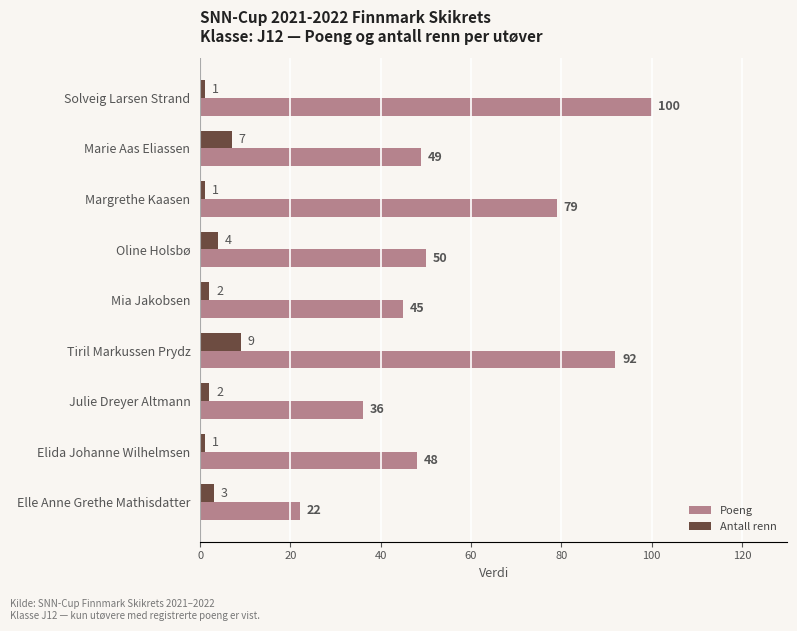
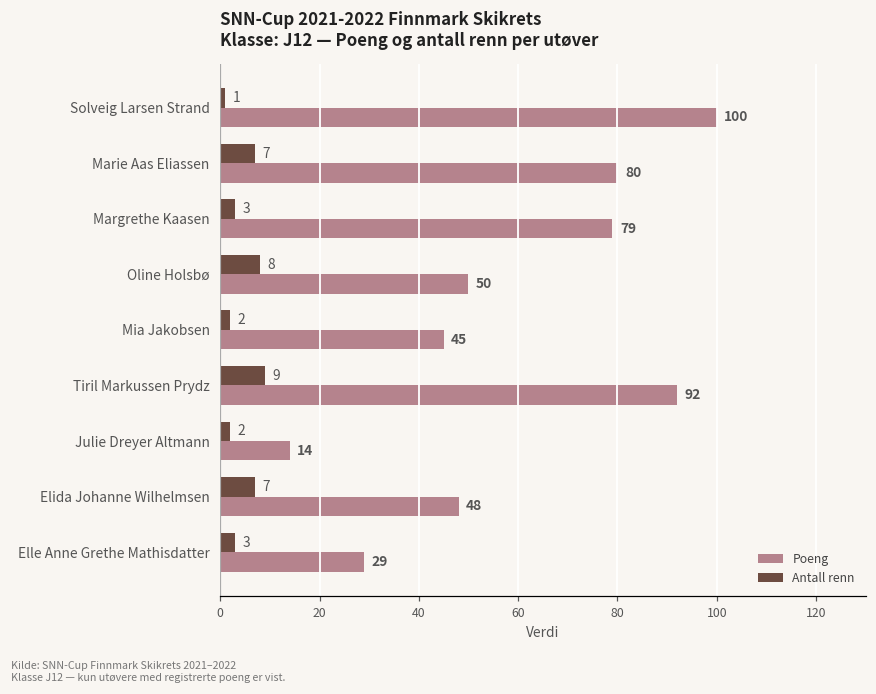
Poeng, Marie Aas Eliassen: 49 -> 80
Antall renn, Margrethe Kaasen: 1 -> 3
Antall renn, Oline Holsbø: 4 -> 8
Poeng, Julie Dreyer Altmann: 36 -> 14
Antall renn, Elida Johanne Wilhelmsen: 1 -> 7
Poeng, Elle Anne Grethe Mathisdatter: 22 -> 29
